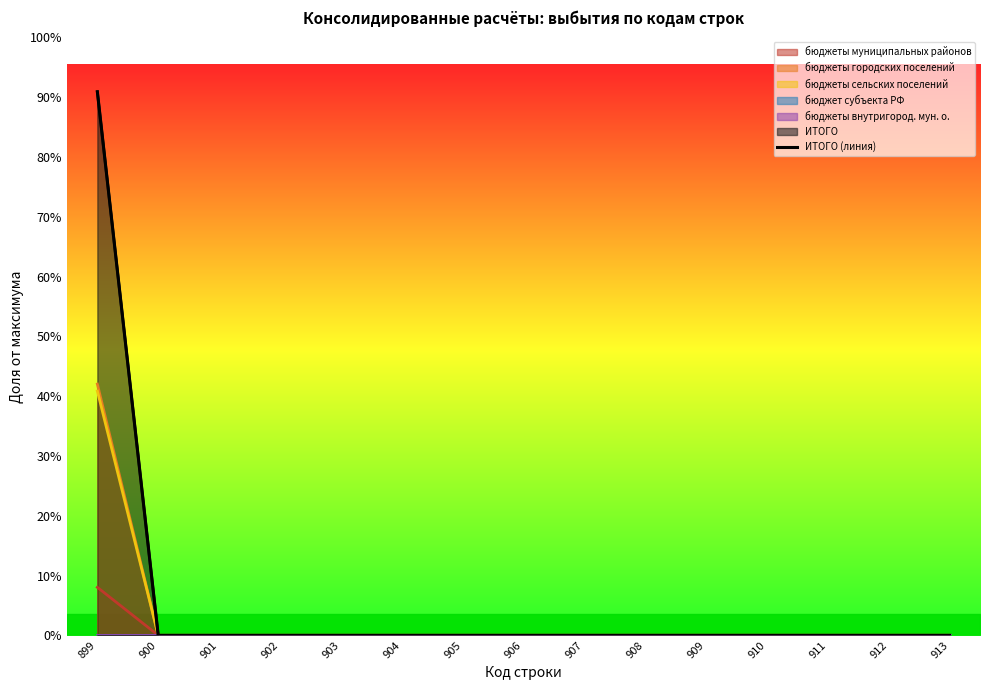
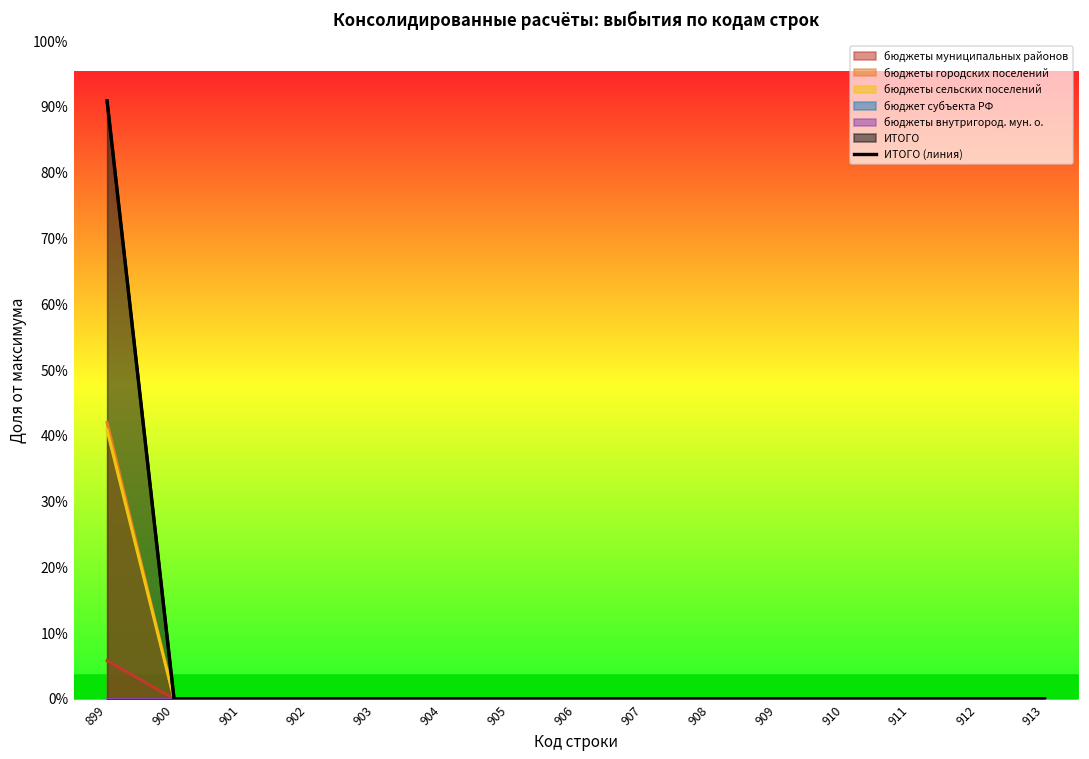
бюджеты муниципальных районов, 899: 8% -> 6%
